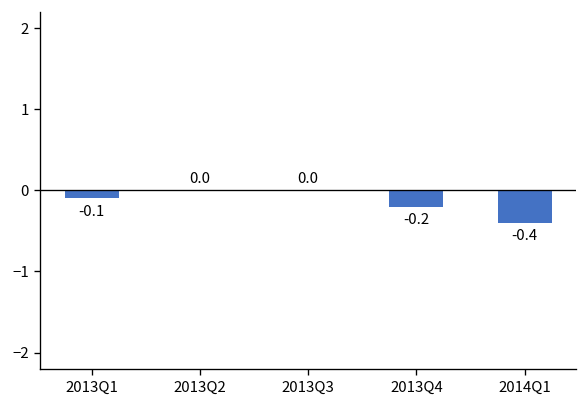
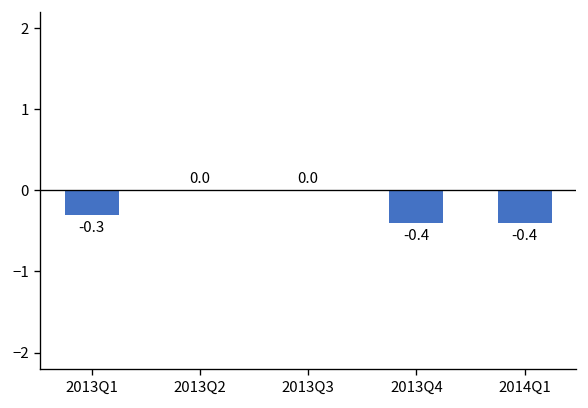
2013Q1: -0.1 -> -0.3
2013Q4: -0.2 -> -0.4
